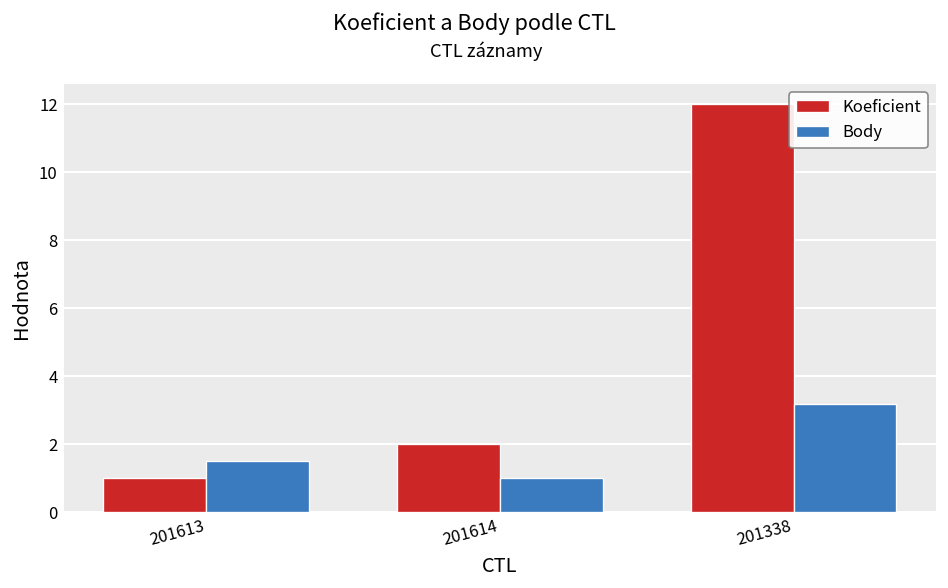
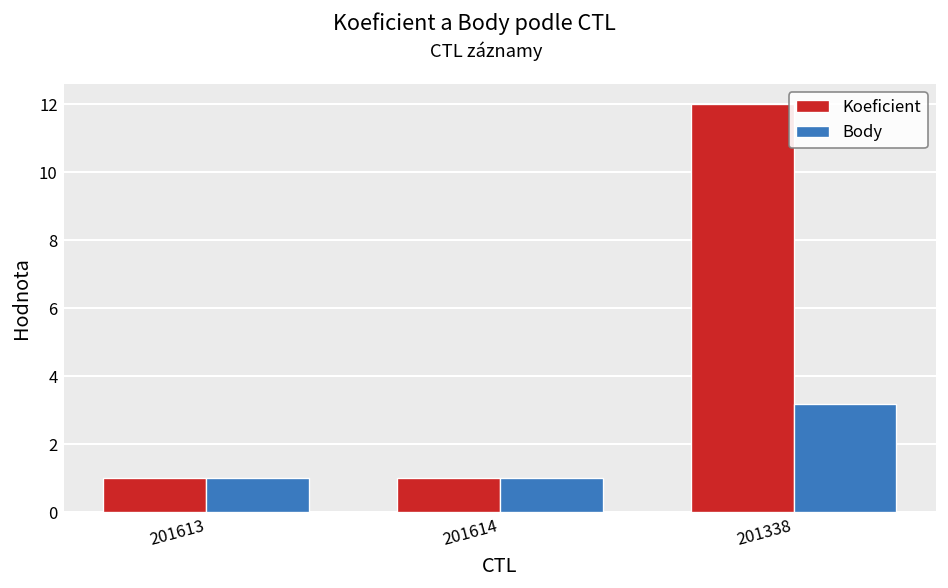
Body, 201613: 1.5 -> 1.0
Koeficient, 201614: 2 -> 1
